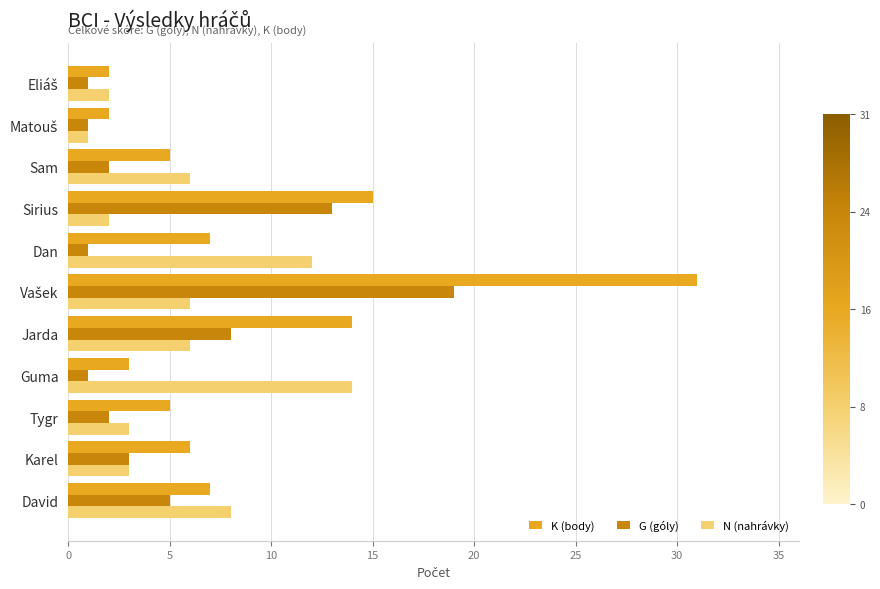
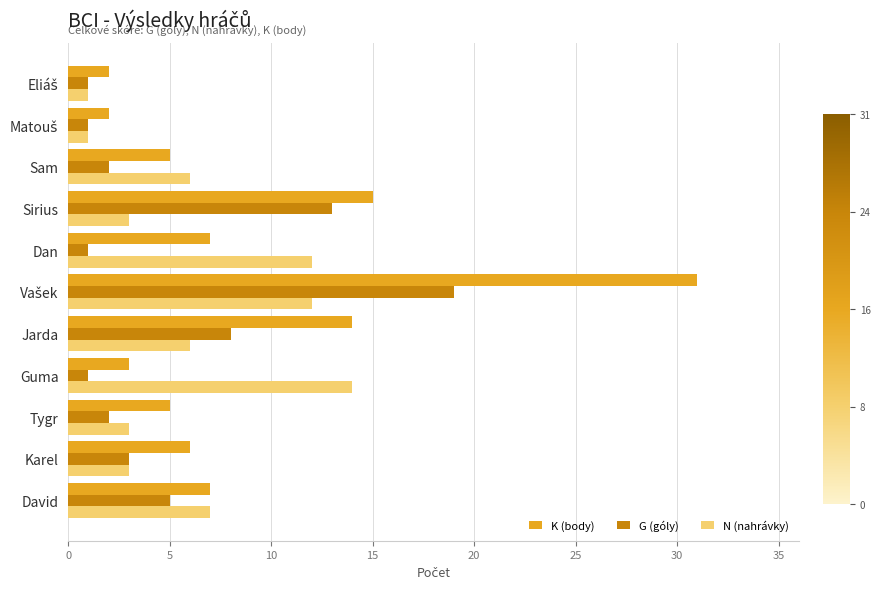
N (nahrávky), Eliáš: 2 -> 1
N (nahrávky), Sirius: 2 -> 3
N (nahrávky), Vašek: 6 -> 12
N (nahrávky), David: 8 -> 7
